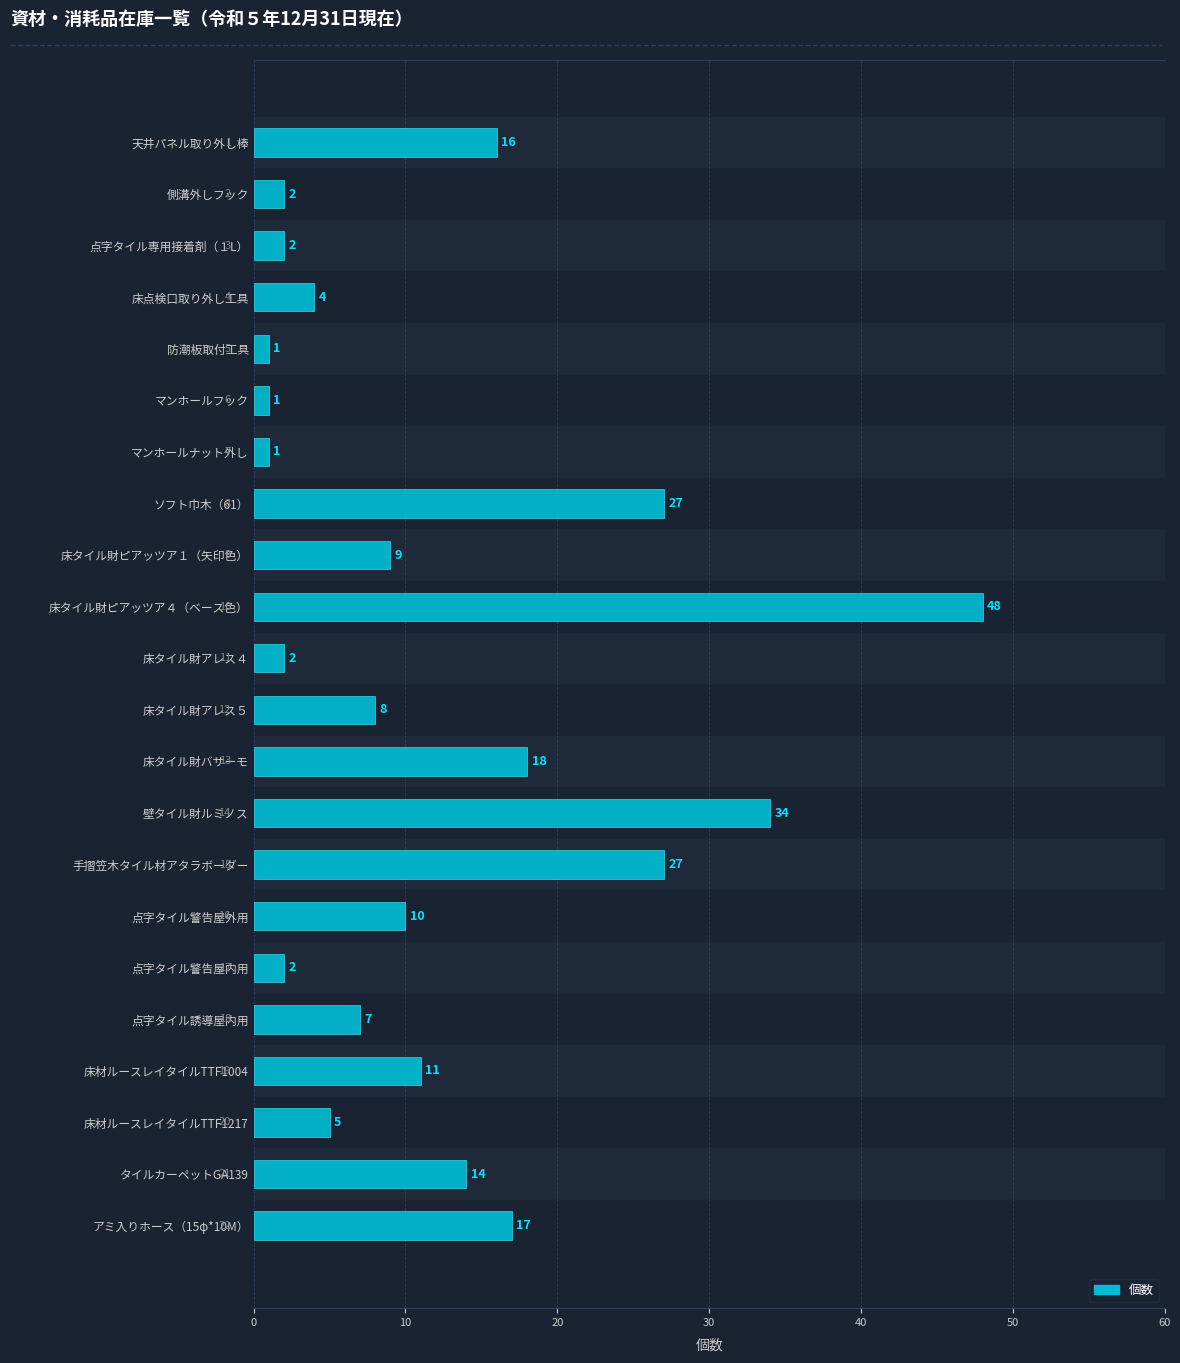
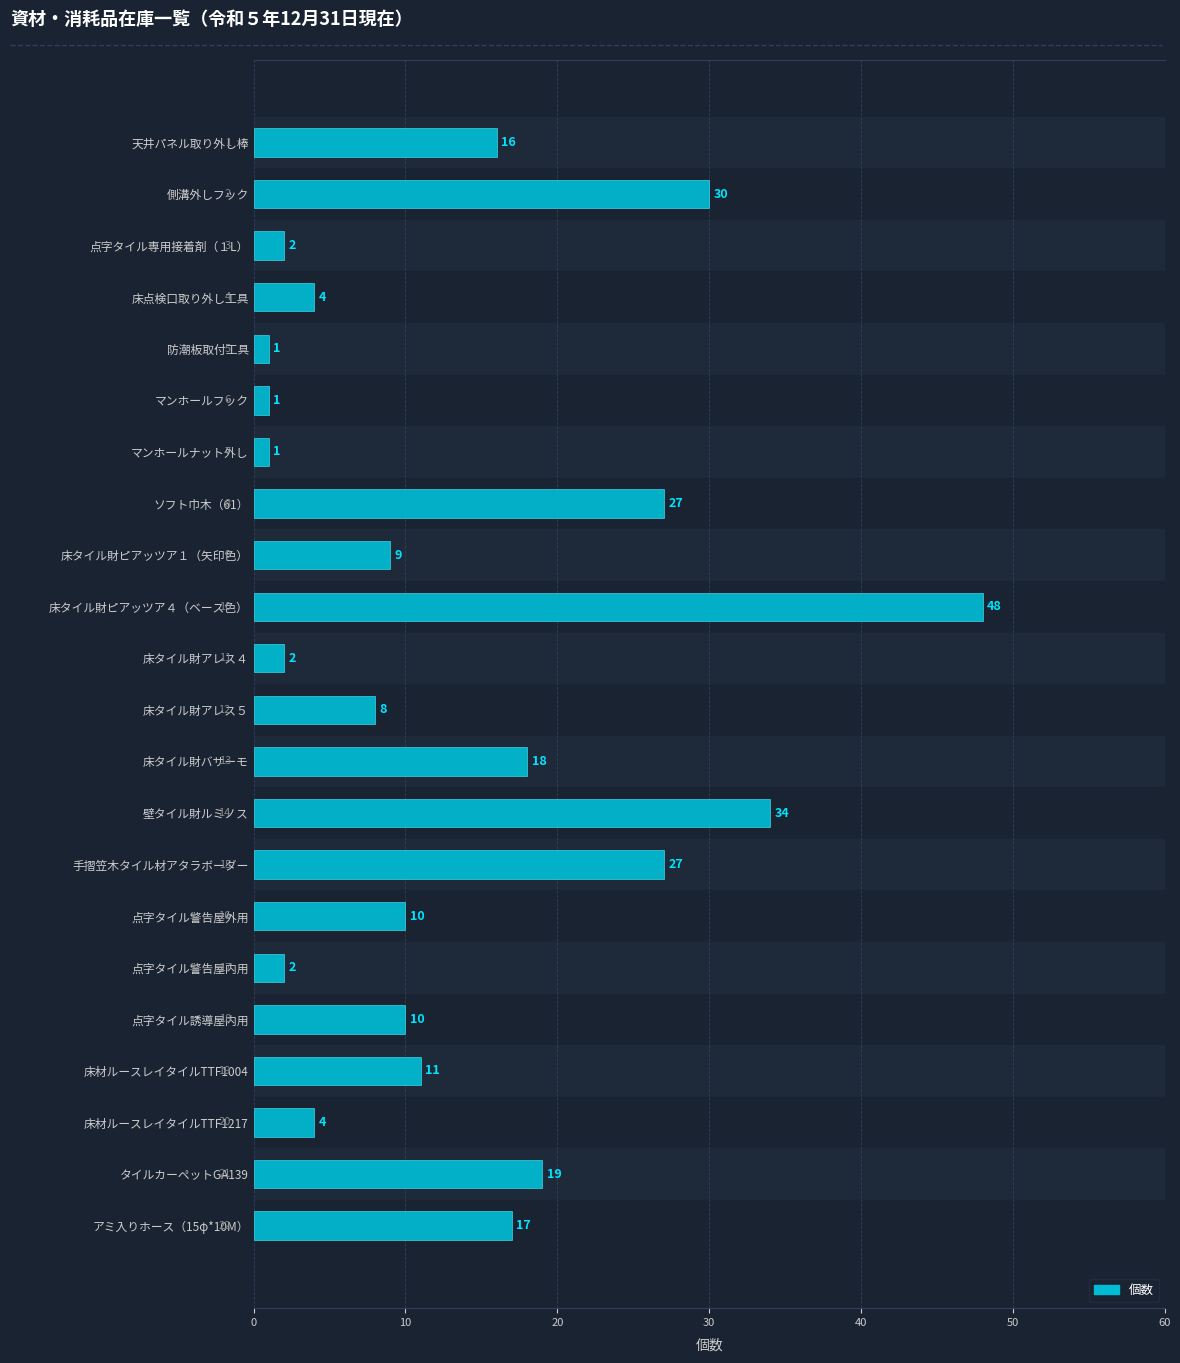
側溝外しフック: 2 -> 30
点字タイル誘導屋内用: 7 -> 10
床材ルースレイタイルTTF1217: 5 -> 4
タイルカーペットGA139: 14 -> 19
